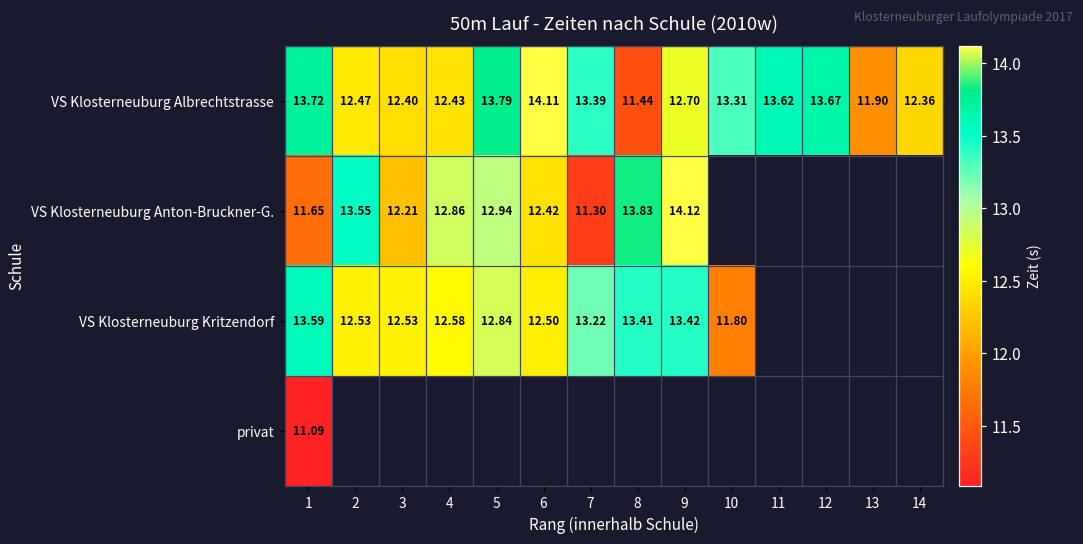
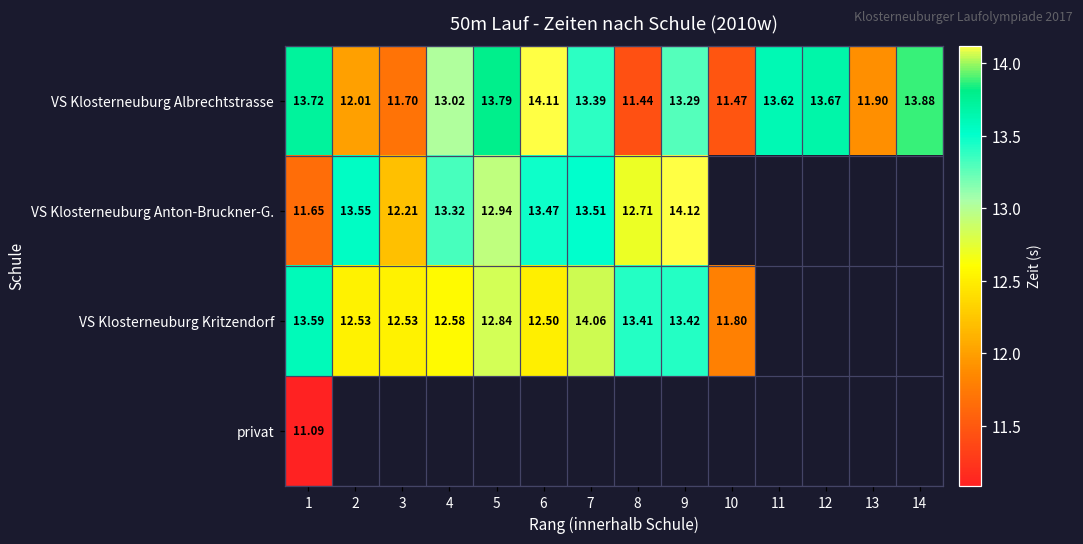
VS Klosterneuburg Albrechtstrasse, 2: 12.47 -> 12.01
VS Klosterneuburg Albrechtstrasse, 3: 12.40 -> 11.70
VS Klosterneuburg Albrechtstrasse, 4: 12.43 -> 13.02
VS Klosterneuburg Albrechtstrasse, 9: 12.70 -> 13.29
VS Klosterneuburg Albrechtstrasse, 10: 13.31 -> 11.47
VS Klosterneuburg Albrechtstrasse, 14: 12.36 -> 13.88
VS Klosterneuburg Anton-Bruckner-G., 4: 12.86 -> 13.32
VS Klosterneuburg Anton-Bruckner-G., 6: 12.42 -> 13.47
VS Klosterneuburg Anton-Bruckner-G., 7: 11.30 -> 13.51
VS Klosterneuburg Anton-Bruckner-G., 8: 13.83 -> 12.71
VS Klosterneuburg Kritzendorf, 7: 13.22 -> 14.06
